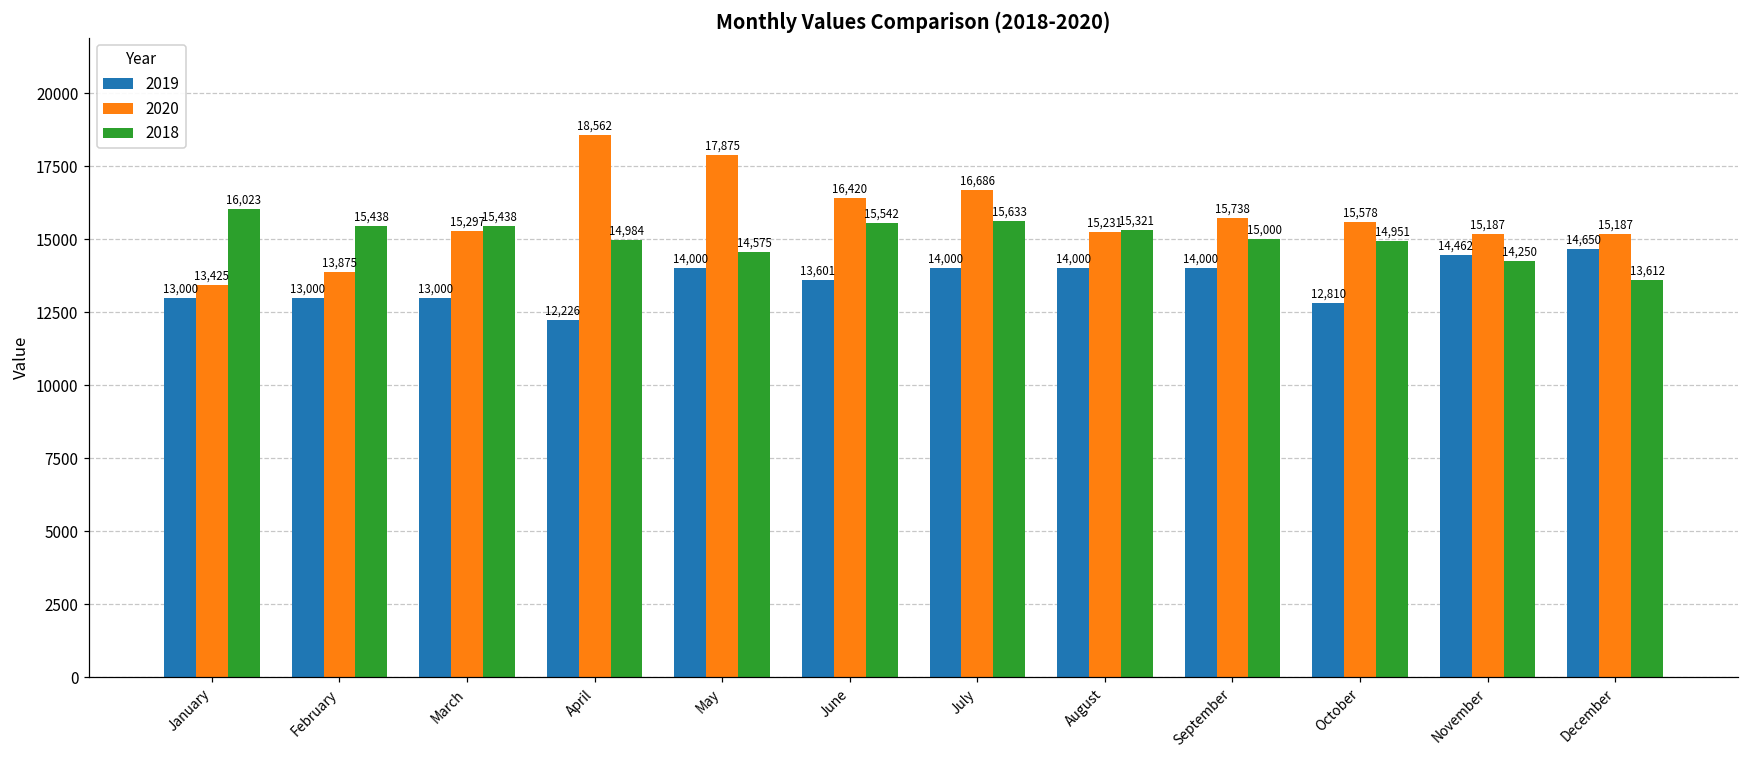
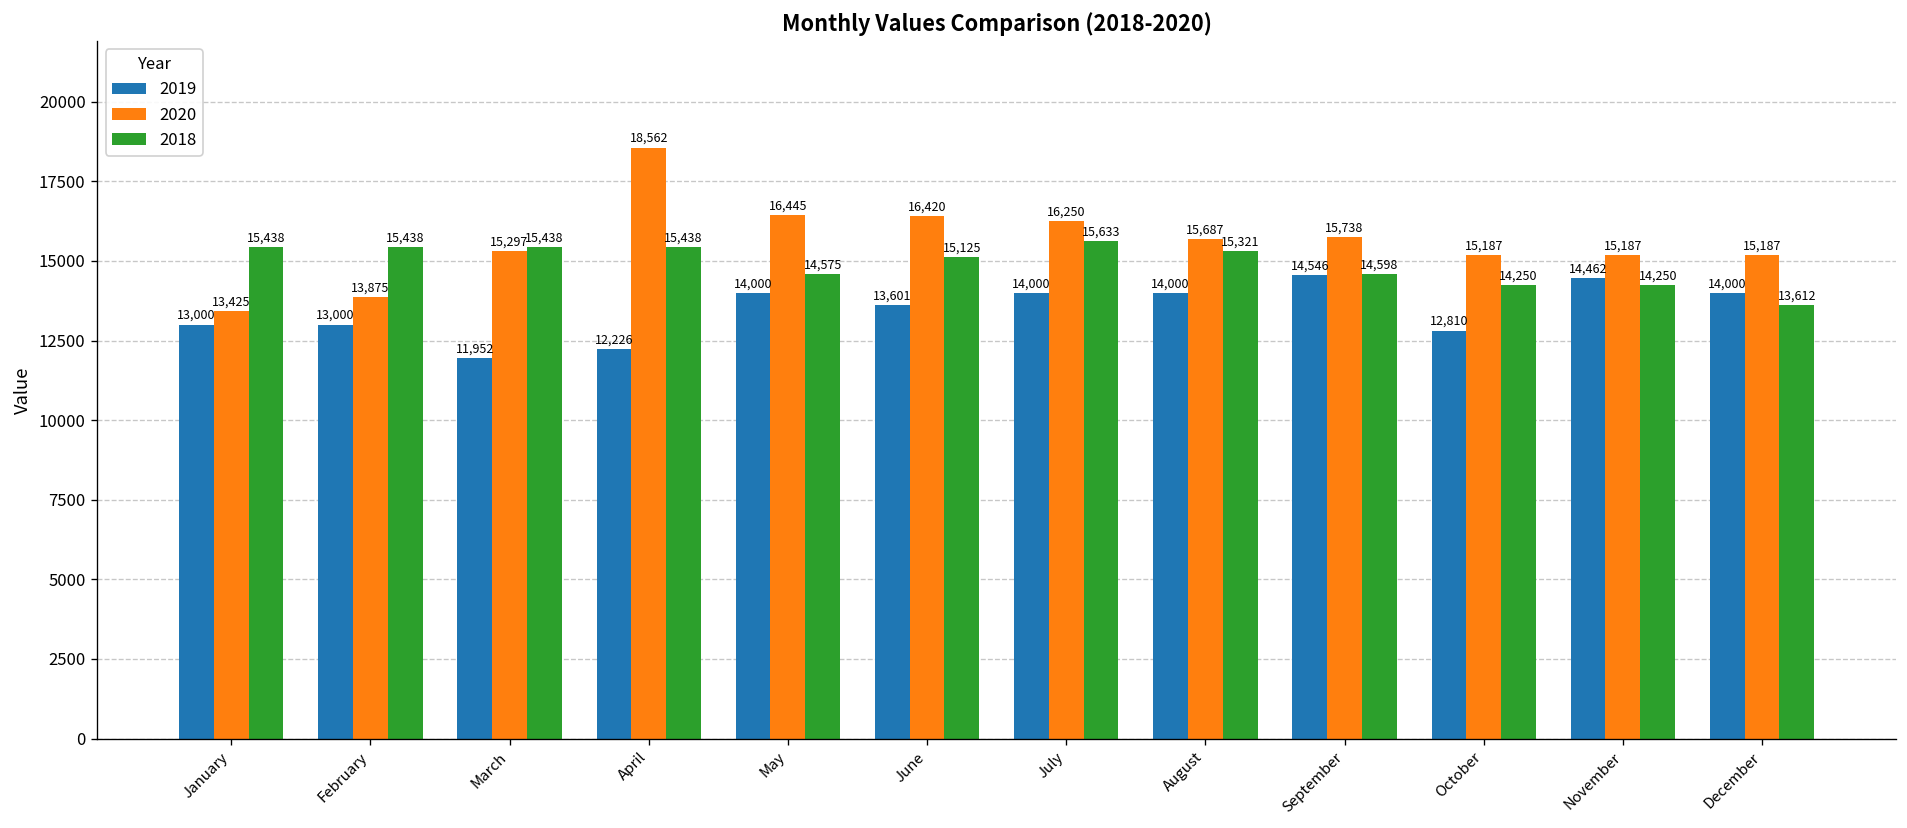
2018, January: 16,023 -> 15,438
2019, March: 13,000 -> 11,952
2018, April: 14,984 -> 15,438
2020, May: 17,875 -> 16,445
2018, June: 15,542 -> 15,125
2020, July: 16,686 -> 16,250
2020, August: 15,231 -> 15,687
2019, September: 14,000 -> 14,546
2018, September: 15,000 -> 14,598
2020, October: 15,578 -> 15,187
2018, October: 14,951 -> 14,250
2019, December: 14,650 -> 14,000
